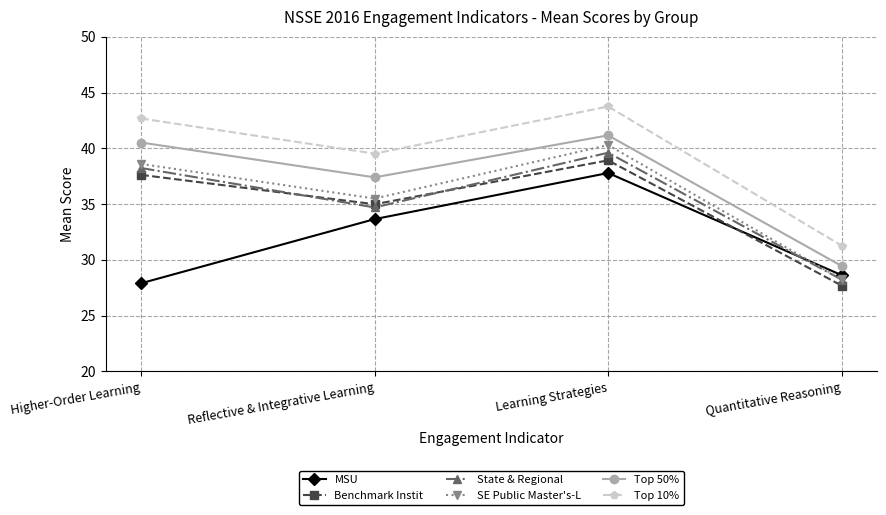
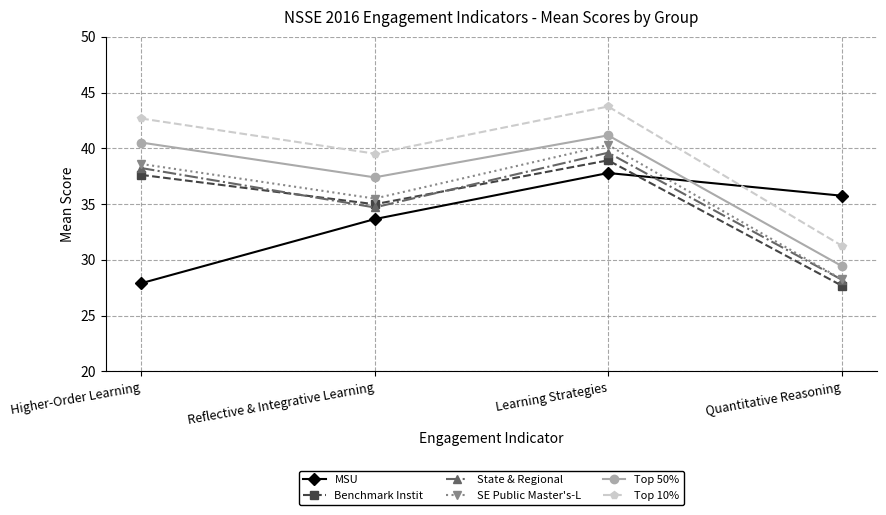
MSU, Quantitative Reasoning: 28.6 -> 35.7
